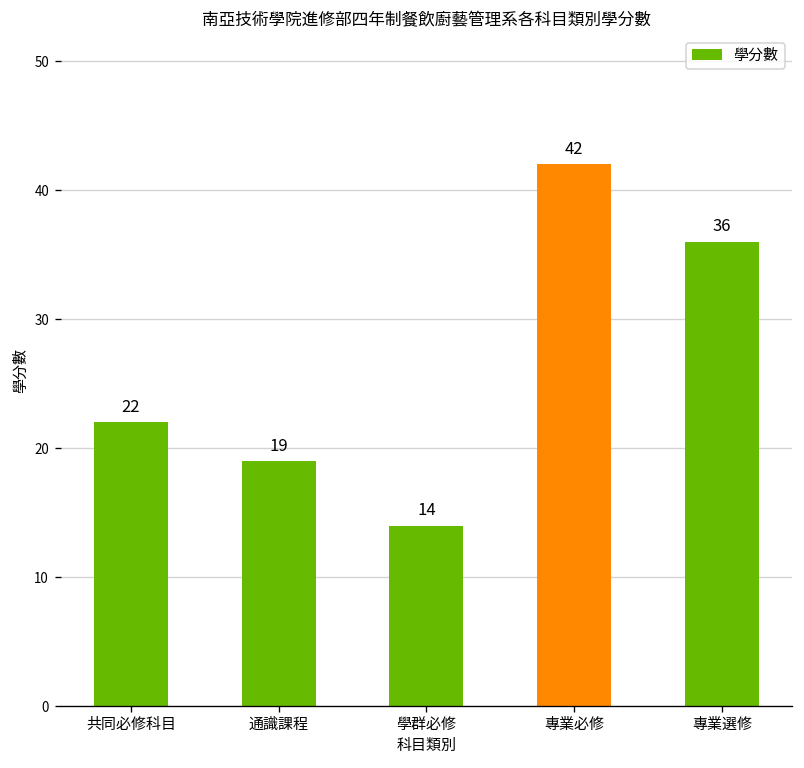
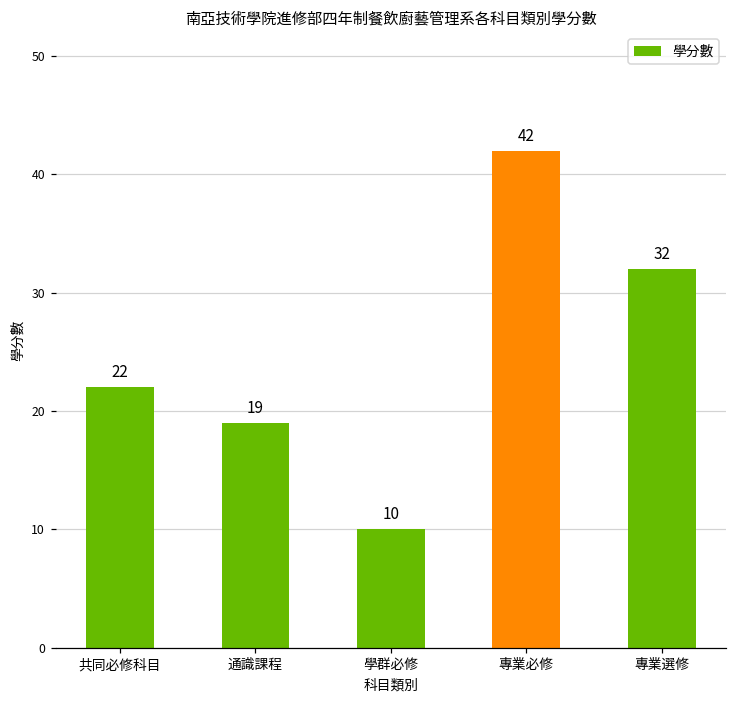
學群必修: 14 -> 10
專業選修: 36 -> 32
